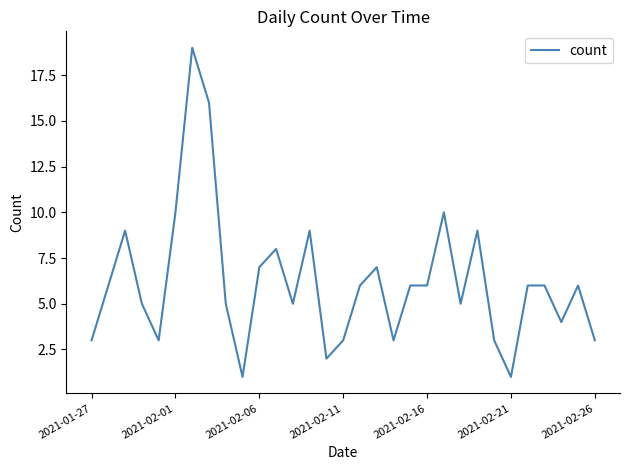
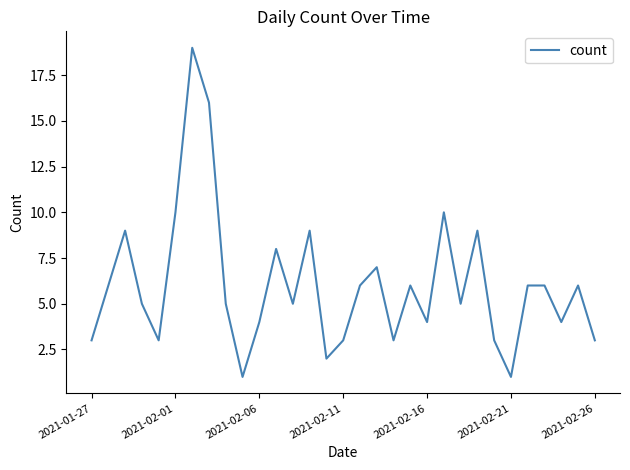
2021-02-06: 7 -> 4
2021-02-16: 6 -> 4
